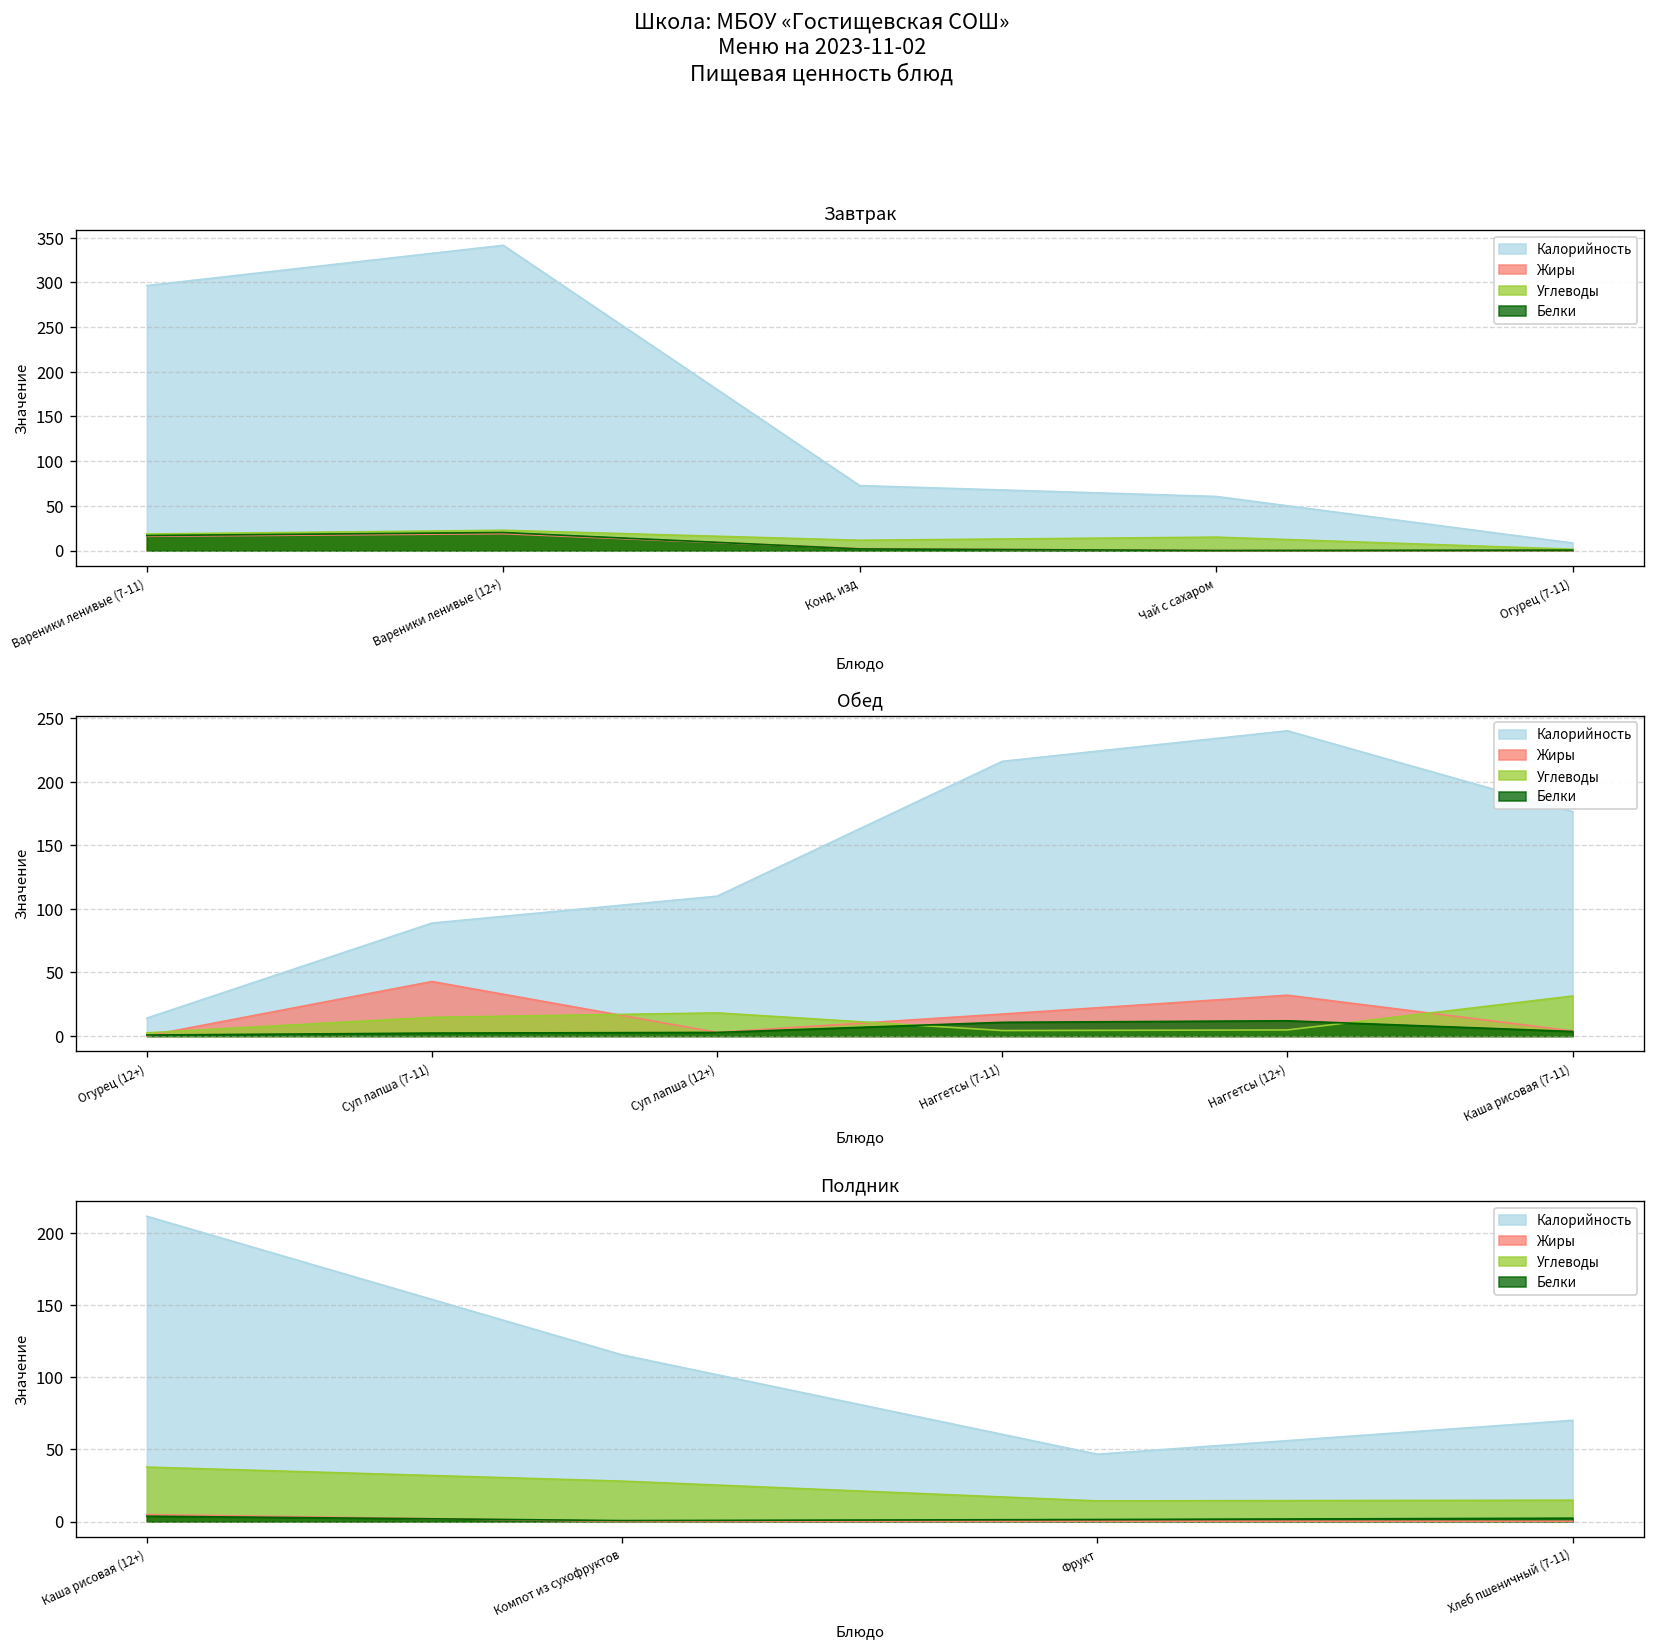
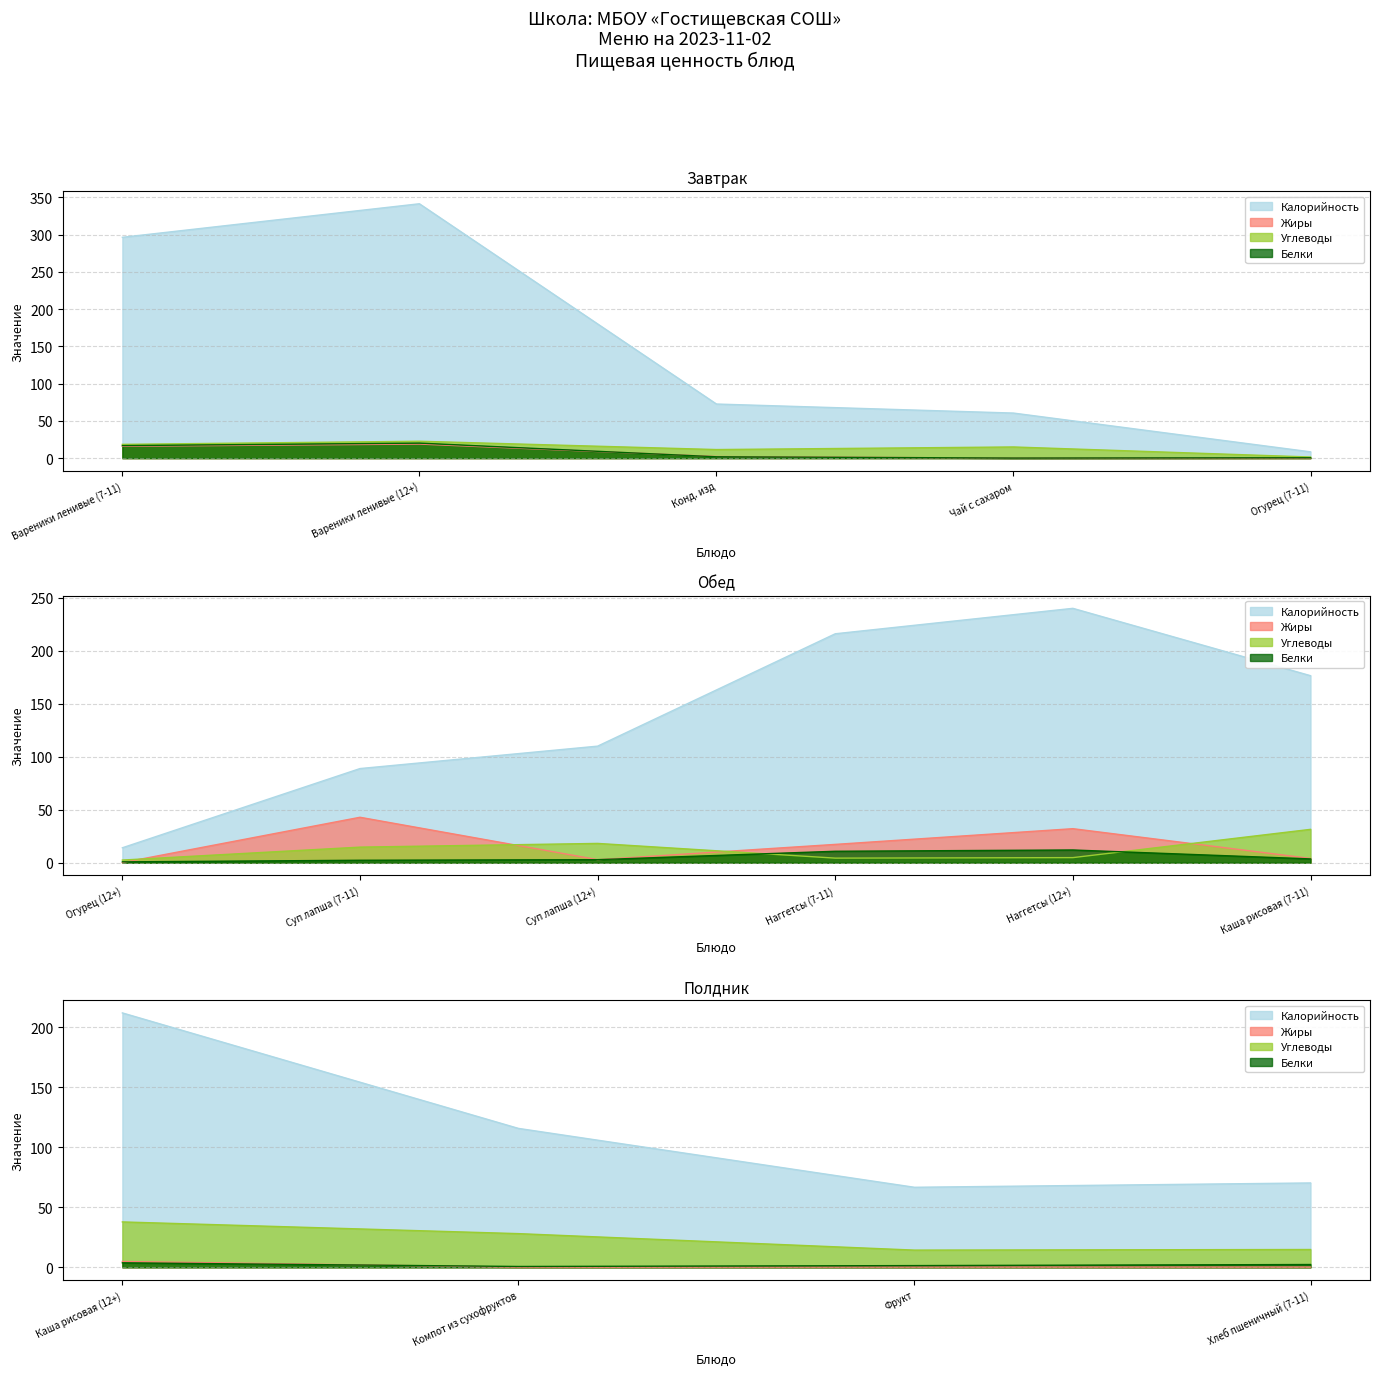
Полдник, Калорийность, Фрукт: 47 -> 67
